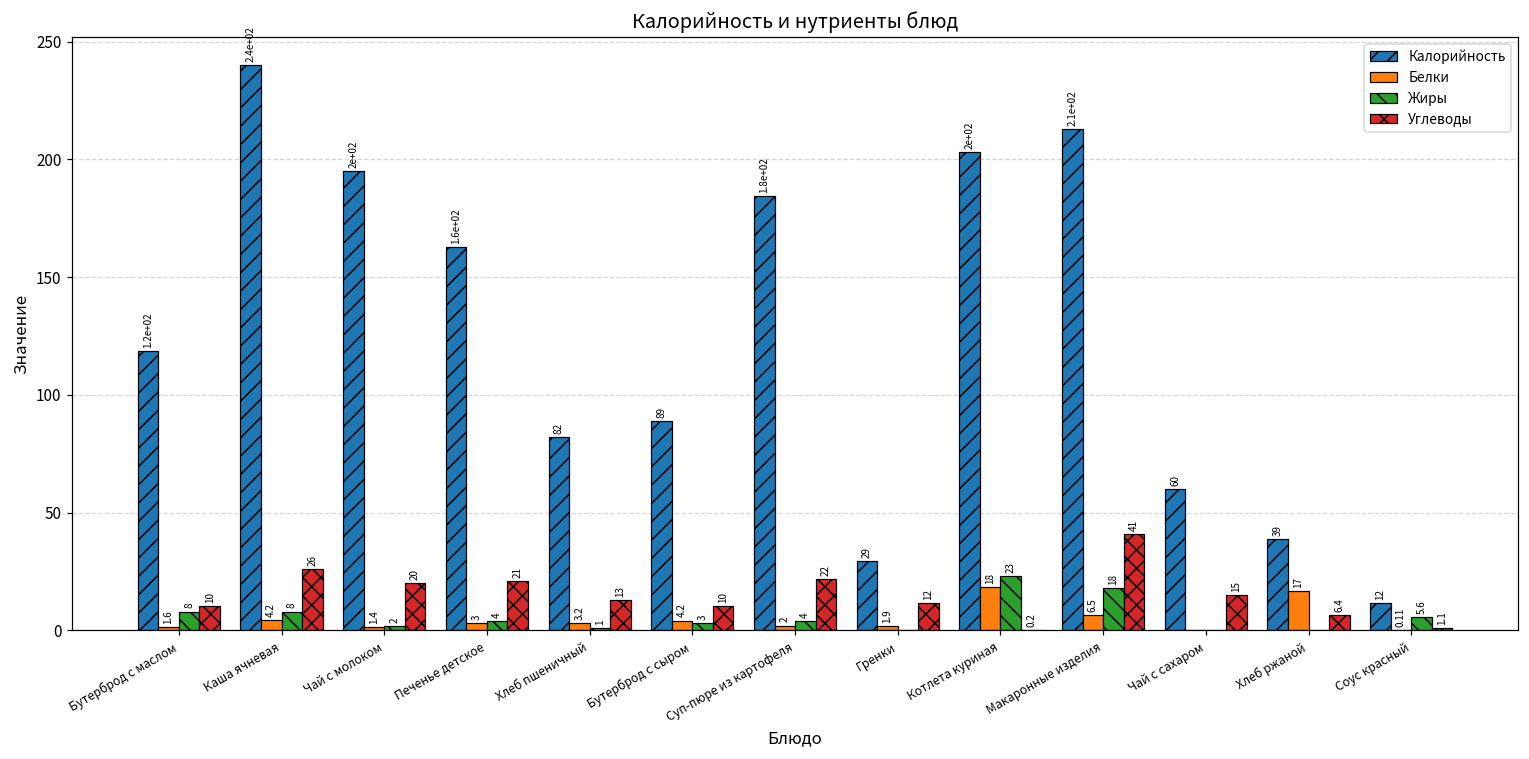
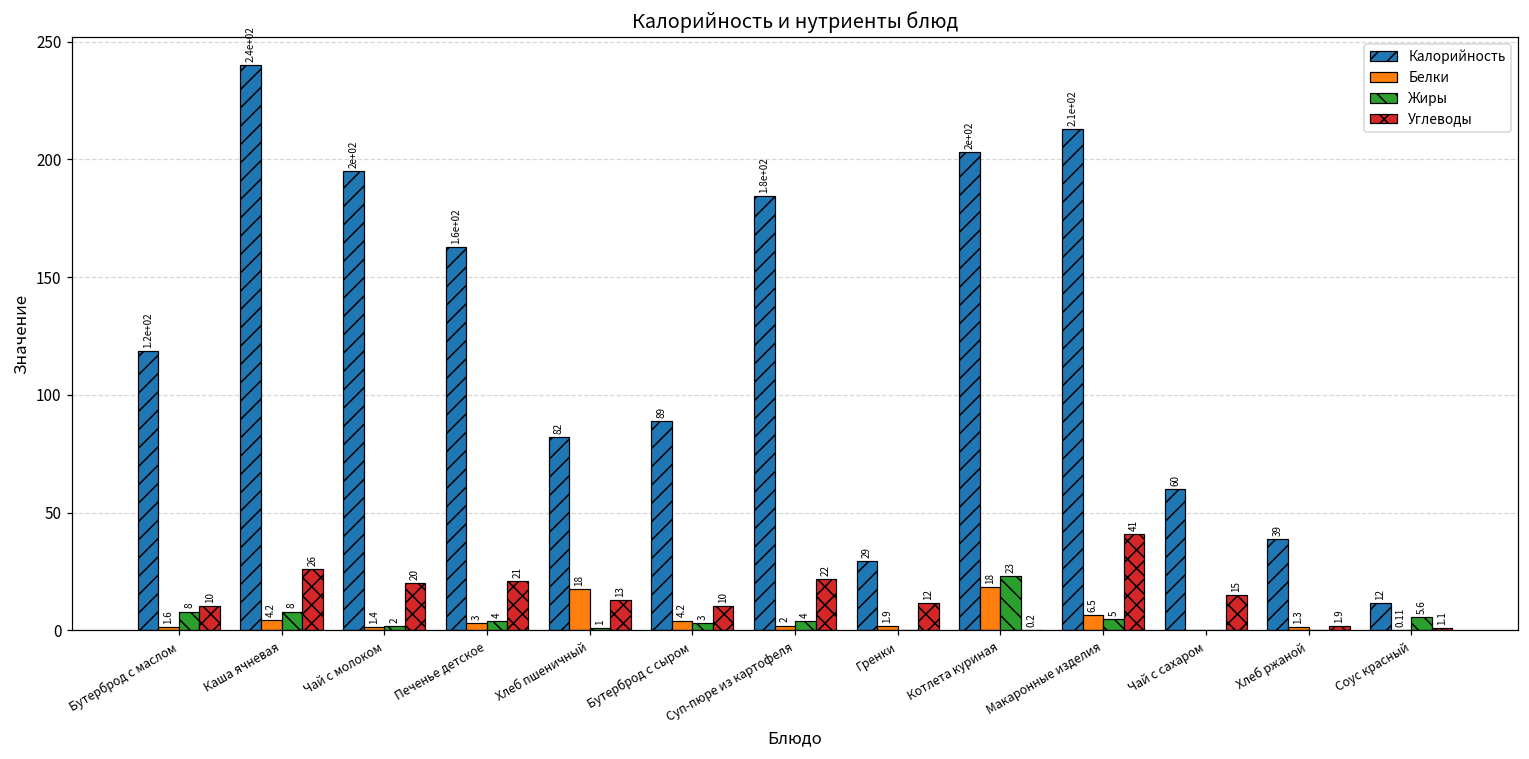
Белки, Хлеб пшеничный: 3.2 -> 18
Жиры, Макаронные изделия: 18 -> 5
Белки, Хлеб ржаной: 17 -> 1.3
Углеводы, Хлеб ржаной: 6.4 -> 1.9
